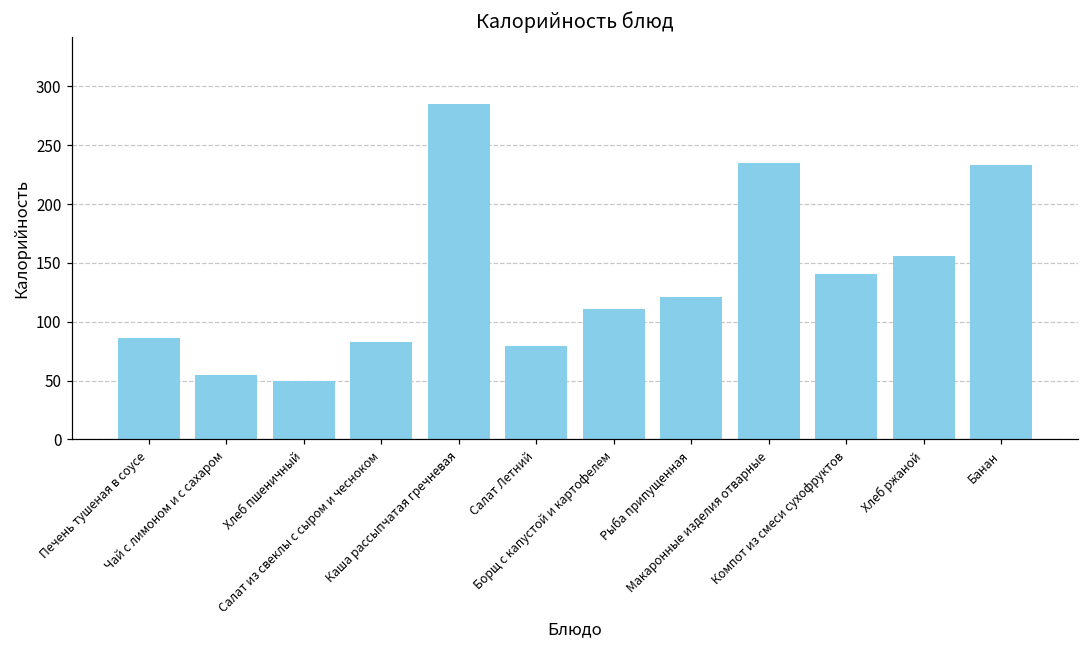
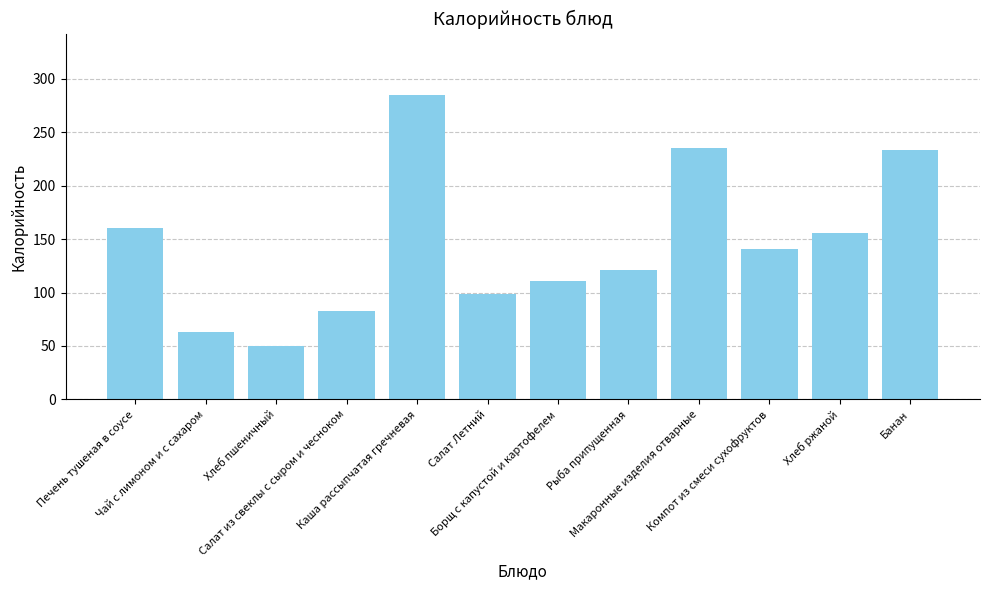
Печень тушеная в соусе: 86 -> 160
Чай с лимоном и с сахаром: 55 -> 63
Салат Летний: 79 -> 99
